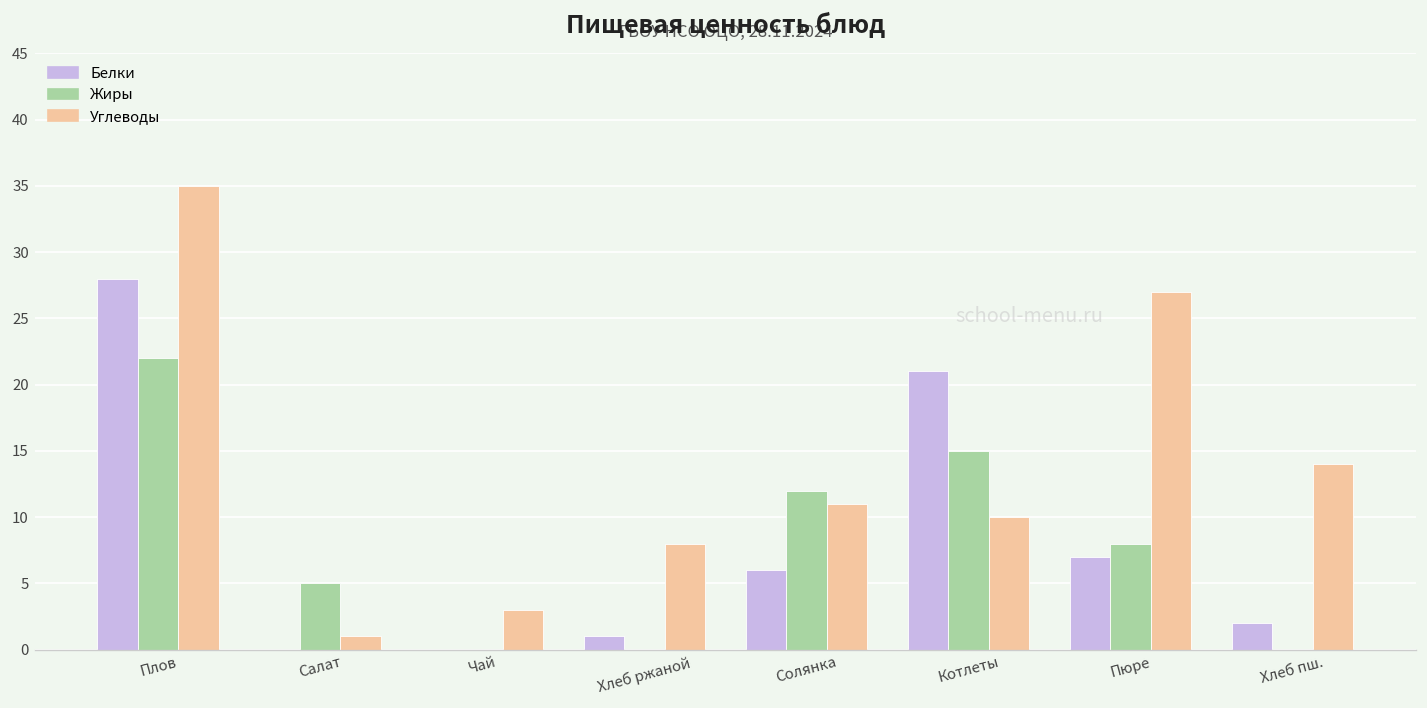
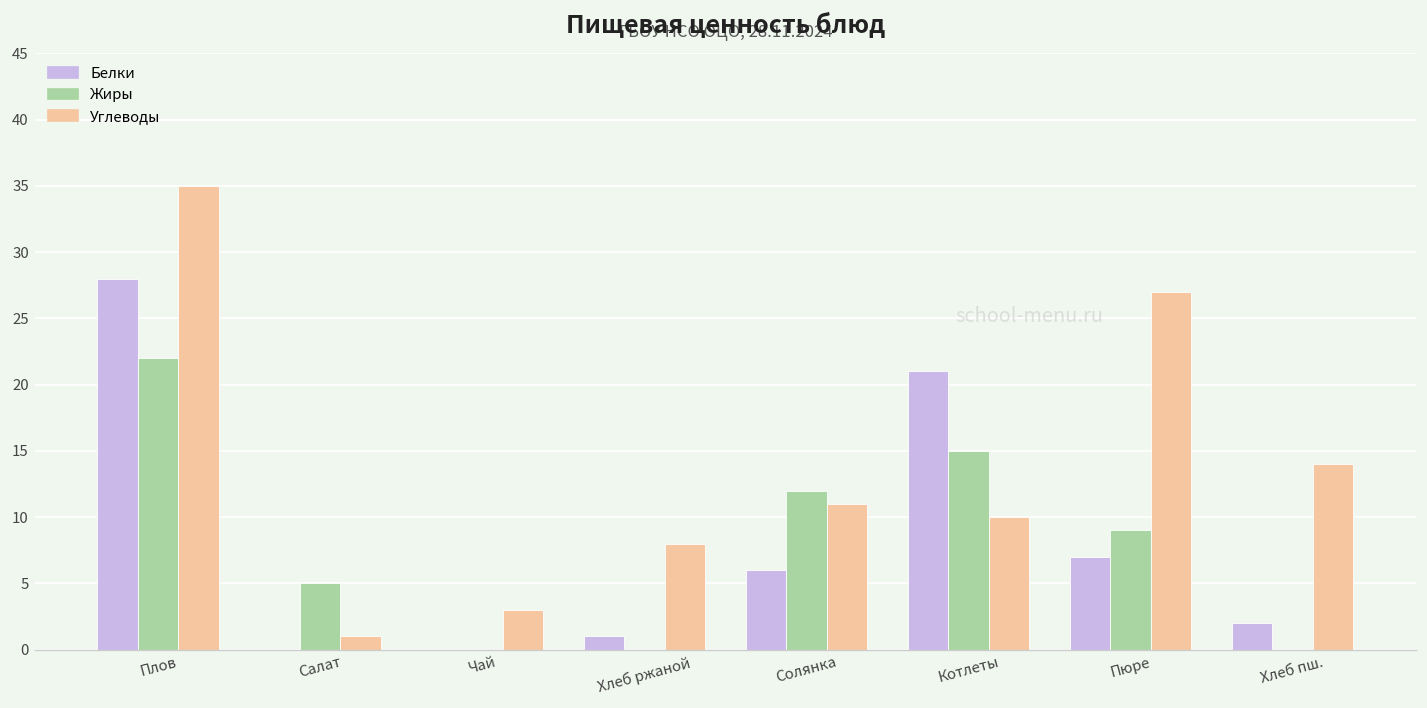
Жиры, Пюре: 8 -> 9
